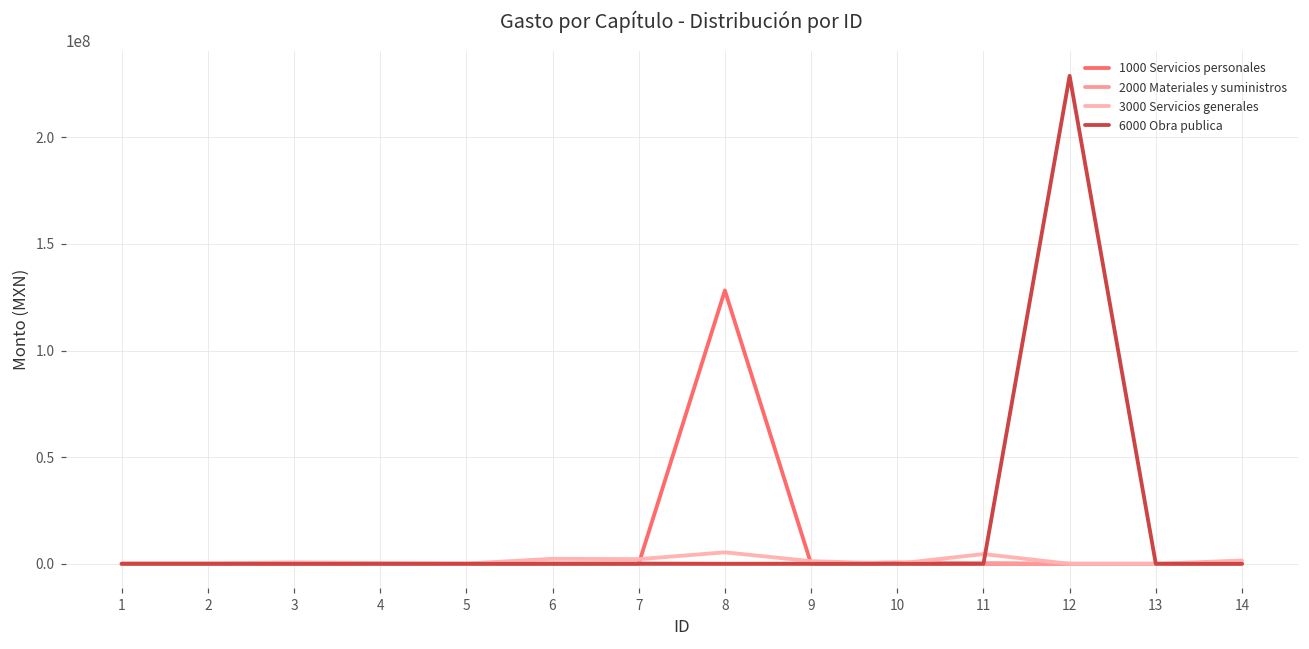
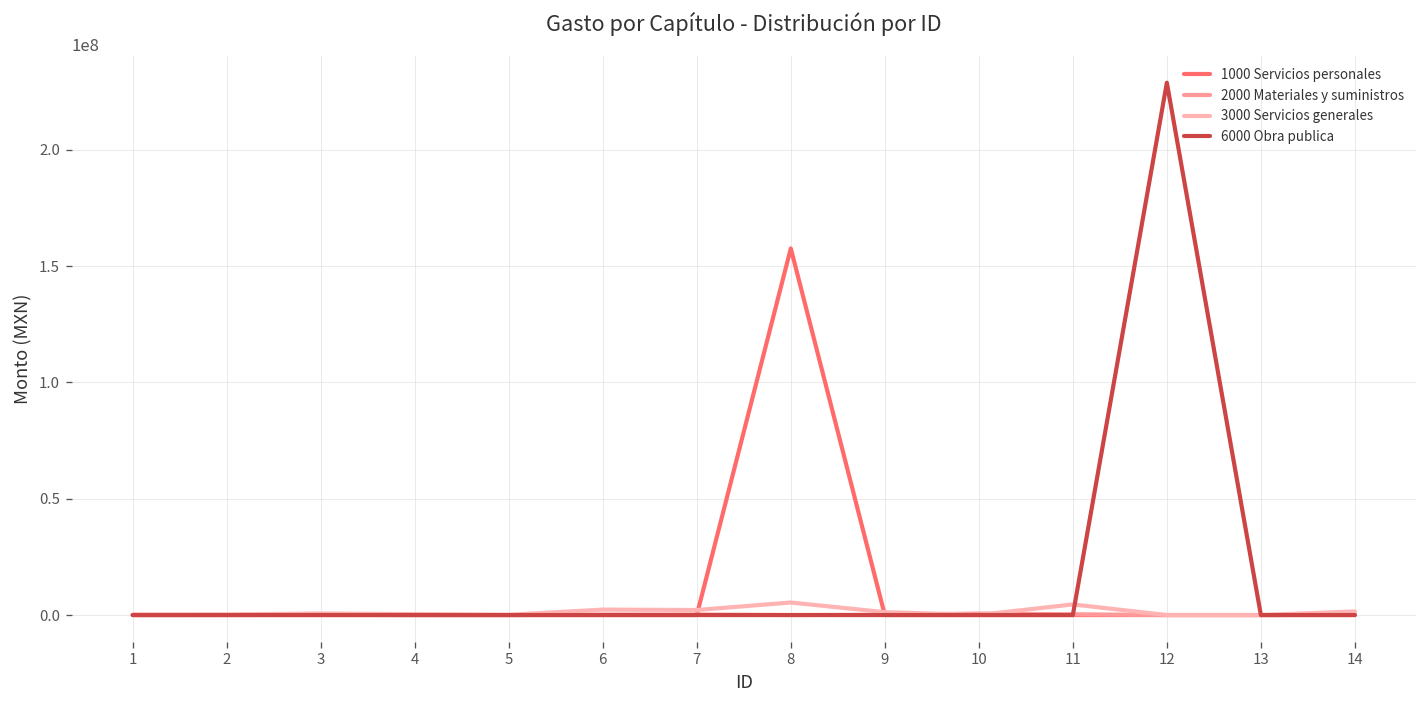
1000 Servicios personales, 8: 128000000 -> 158000000
